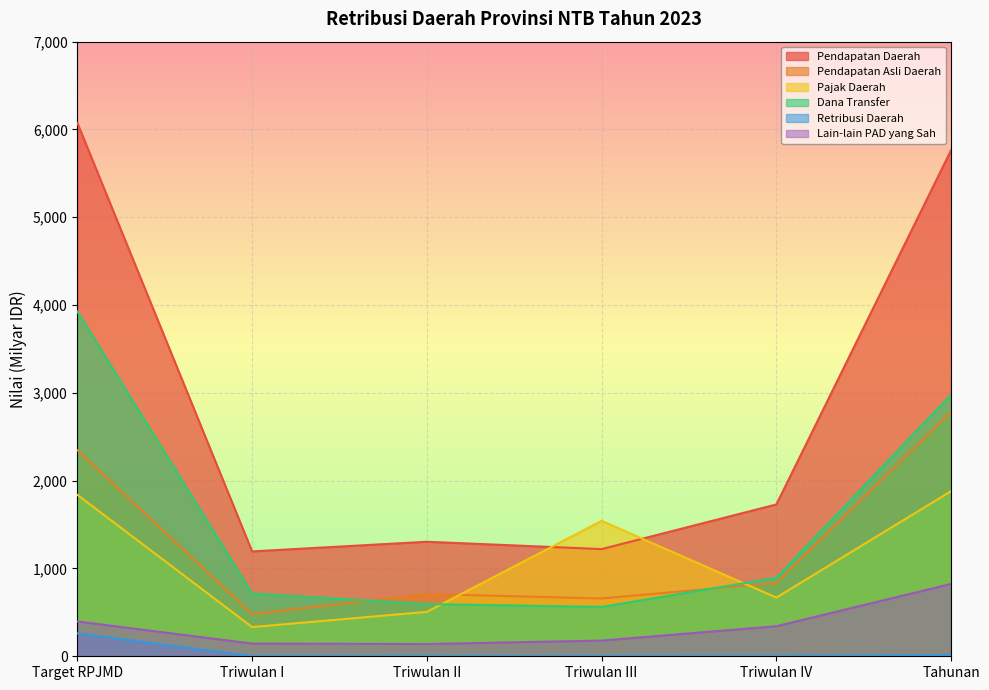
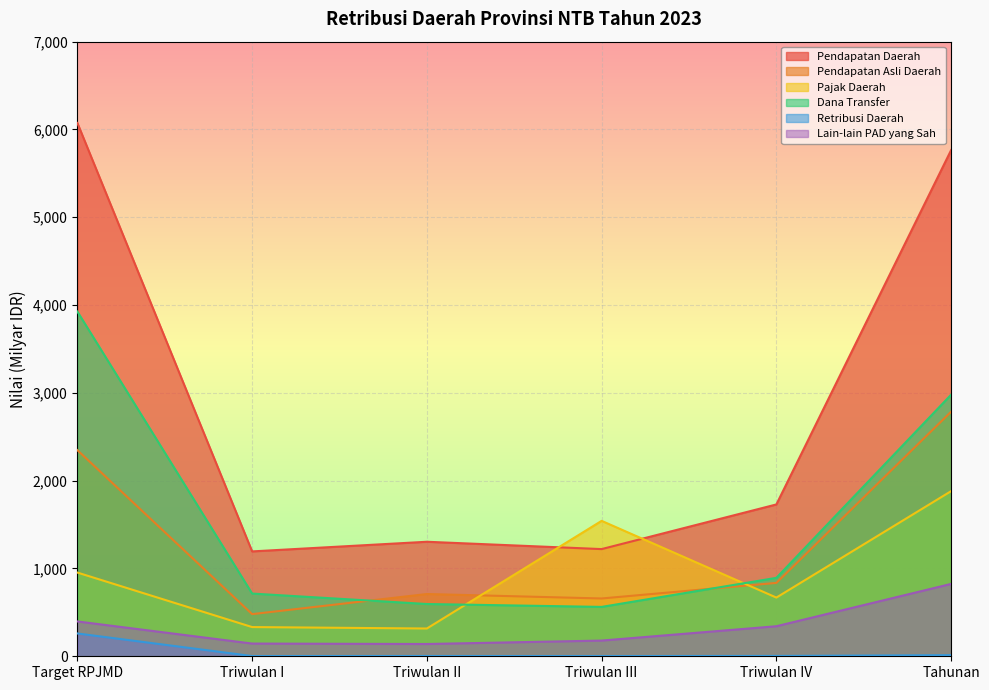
Pajak Daerah, Target RPJMD: 1,800 -> 1,000
Pajak Daerah, Triwulan II: 500 -> 300
